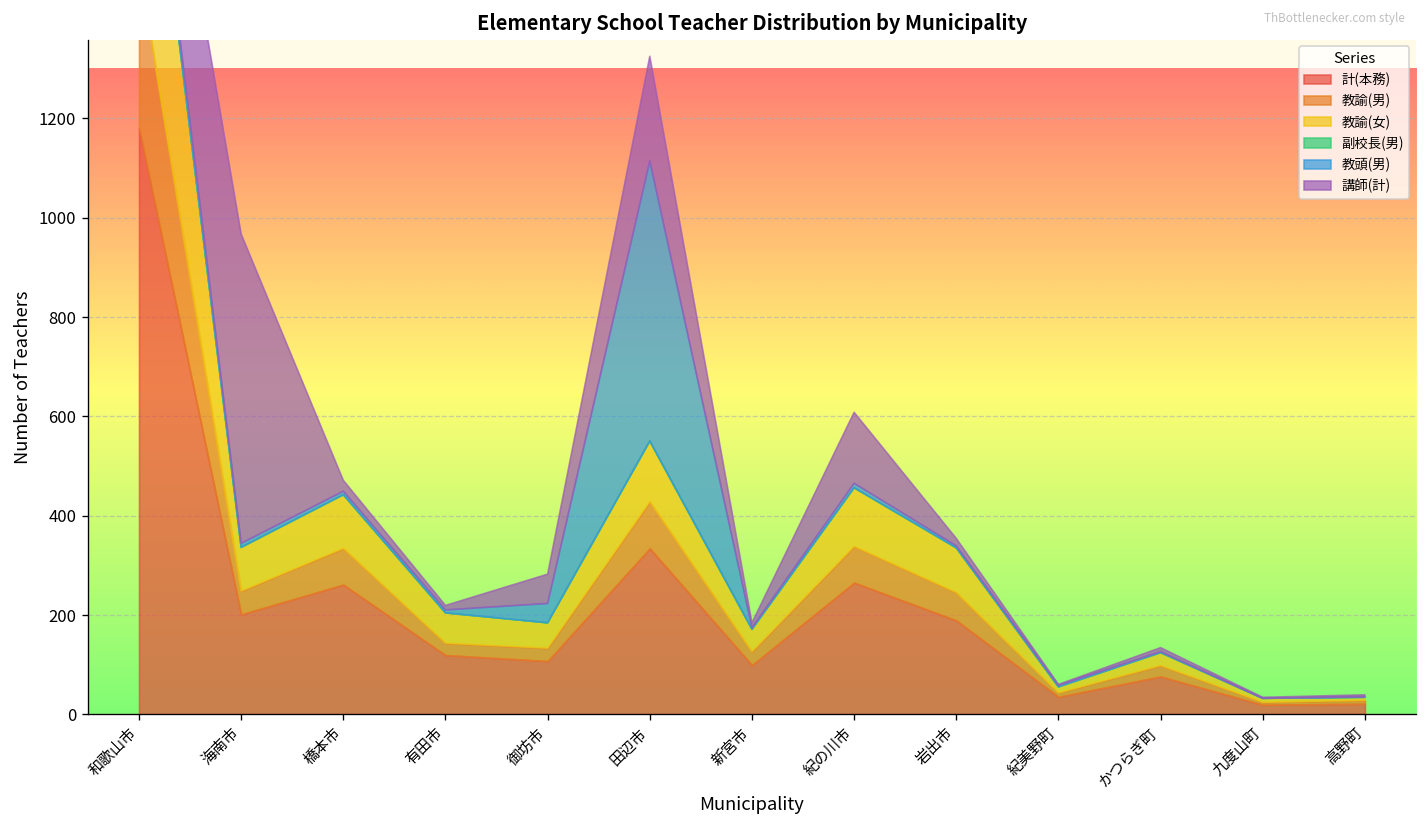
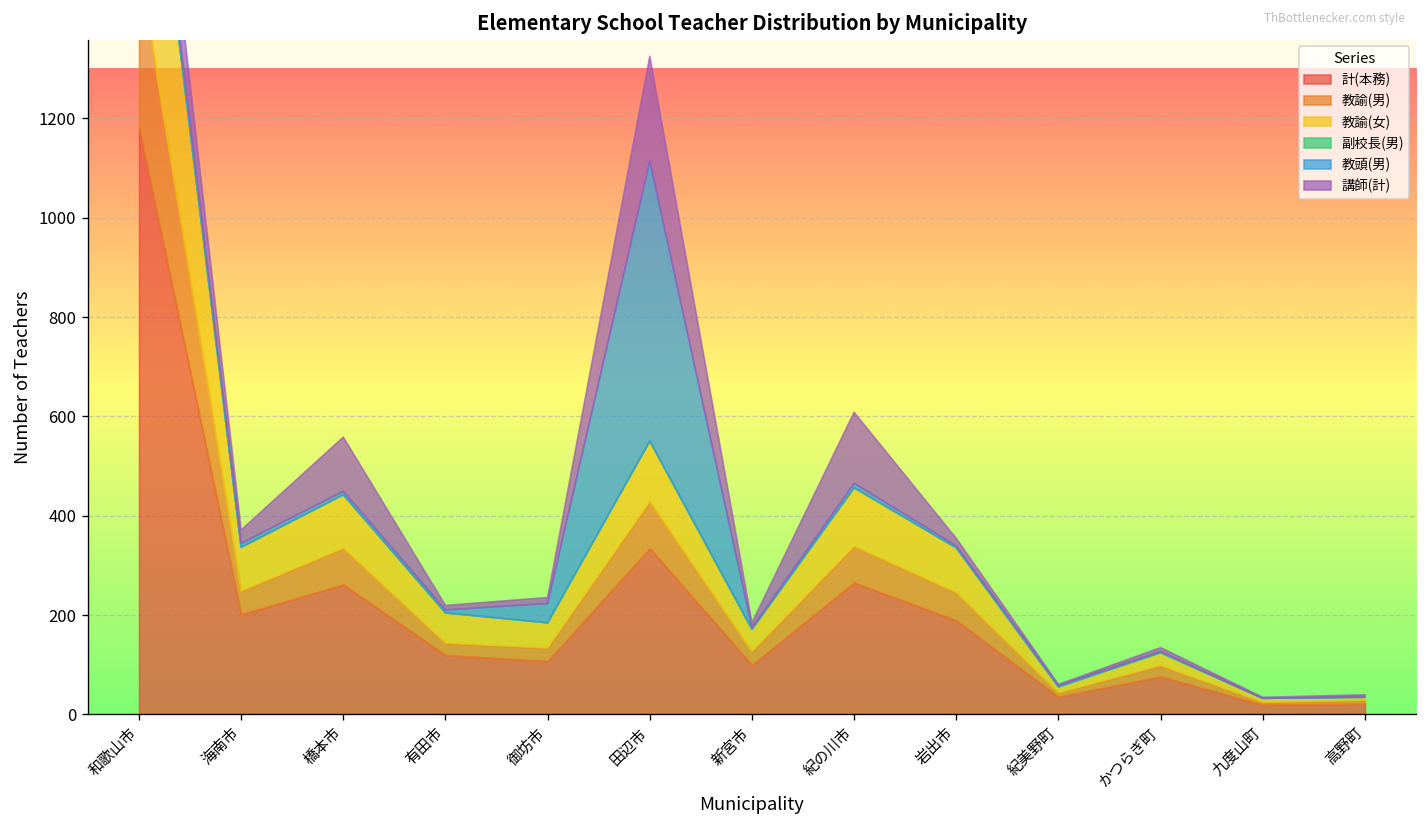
講師(計), 海南市: 620 -> 30
講師(計), 橋本市: 20 -> 110
講師(計), 御坊市: 60 -> 10
